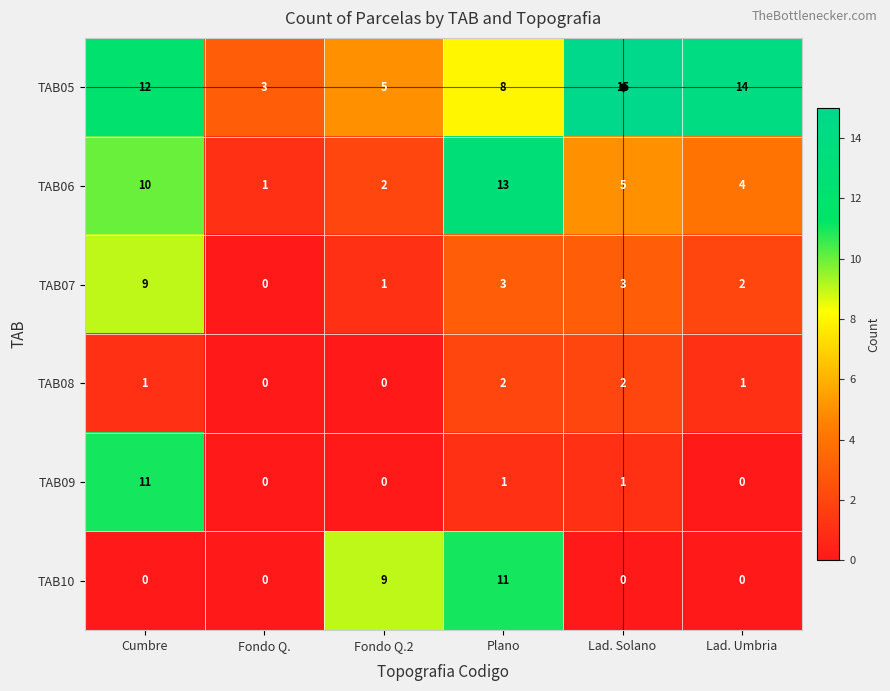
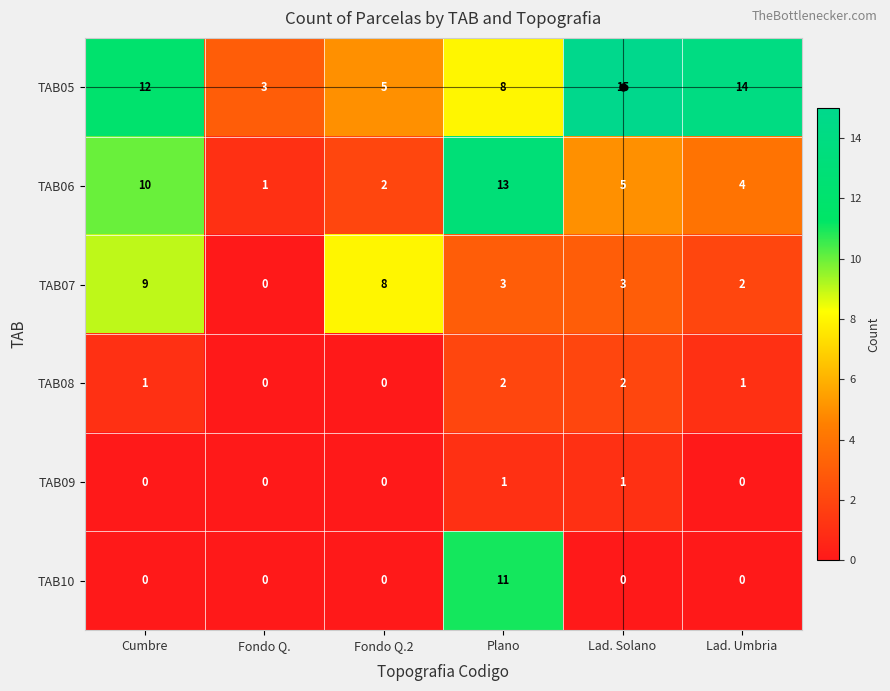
TAB07, Fondo Q.2: 1 -> 8
TAB09, Cumbre: 11 -> 0
TAB10, Fondo Q.2: 9 -> 0
